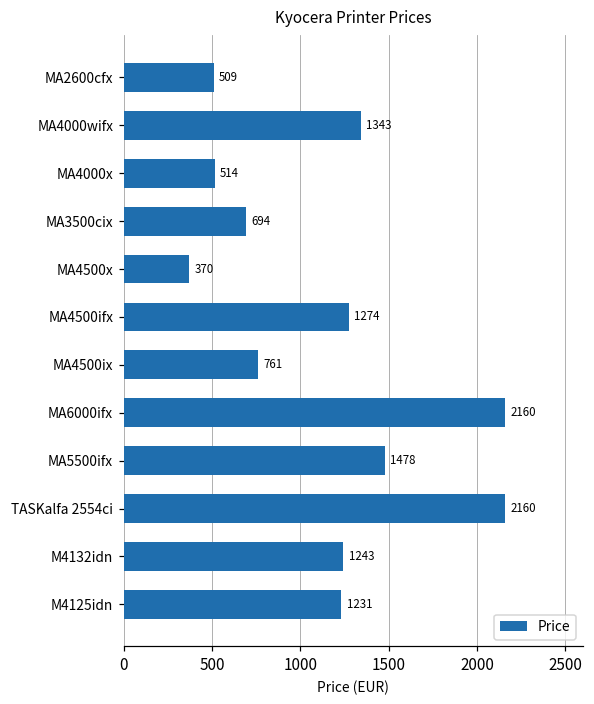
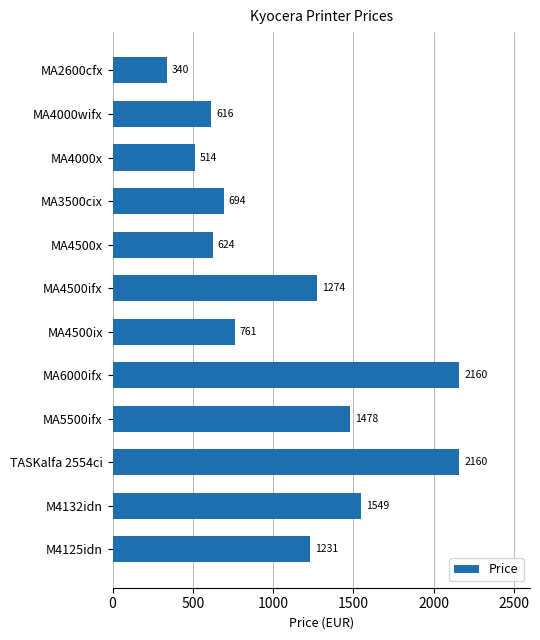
MA2600cfx: 509 -> 340
MA4000wifx: 1343 -> 616
MA4500x: 370 -> 624
M4132idn: 1243 -> 1549
